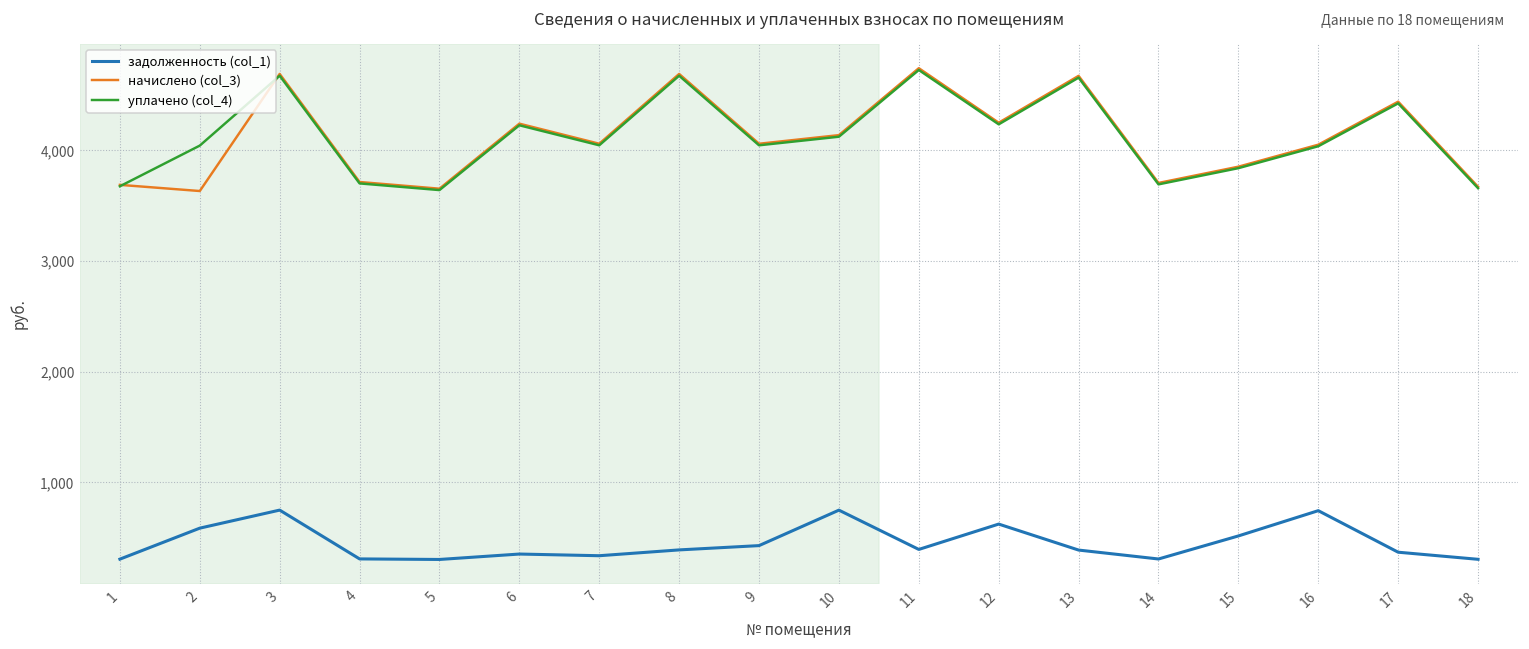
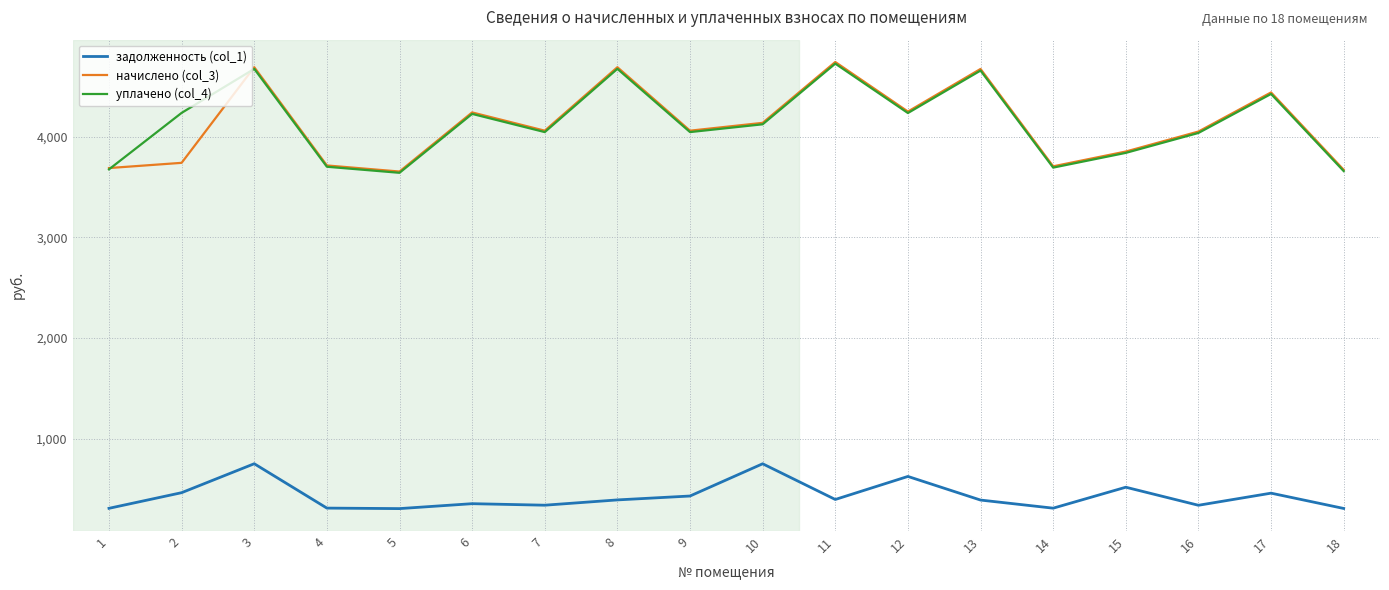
задолженность (col_1), 2: 590 -> 460
начислено (col_3), 2: 3,630 -> 3,740
уплачено (col_4), 2: 4,040 -> 4,240
задолженность (col_1), 16: 750 -> 340
задолженность (col_1), 17: 370 -> 460
